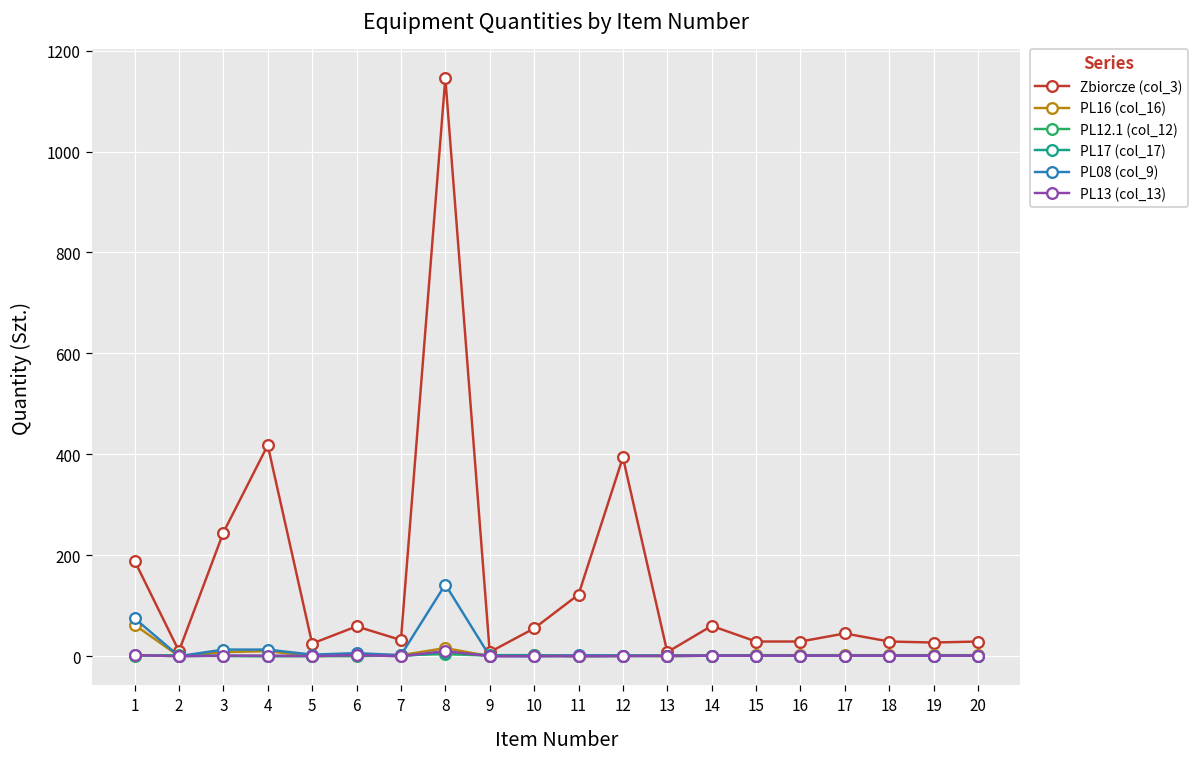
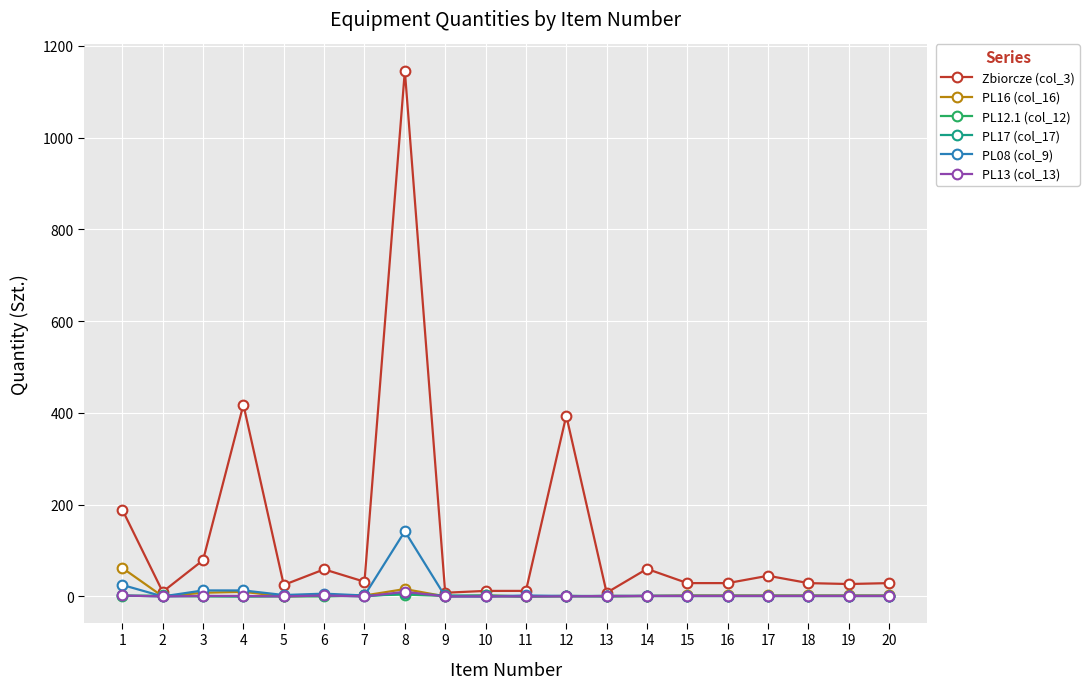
PL08 (col_9), 1: 80 -> 30
Zbiorcze (col_3), 3: 250 -> 80
Zbiorcze (col_3), 10: 60 -> 10
Zbiorcze (col_3), 11: 120 -> 10
